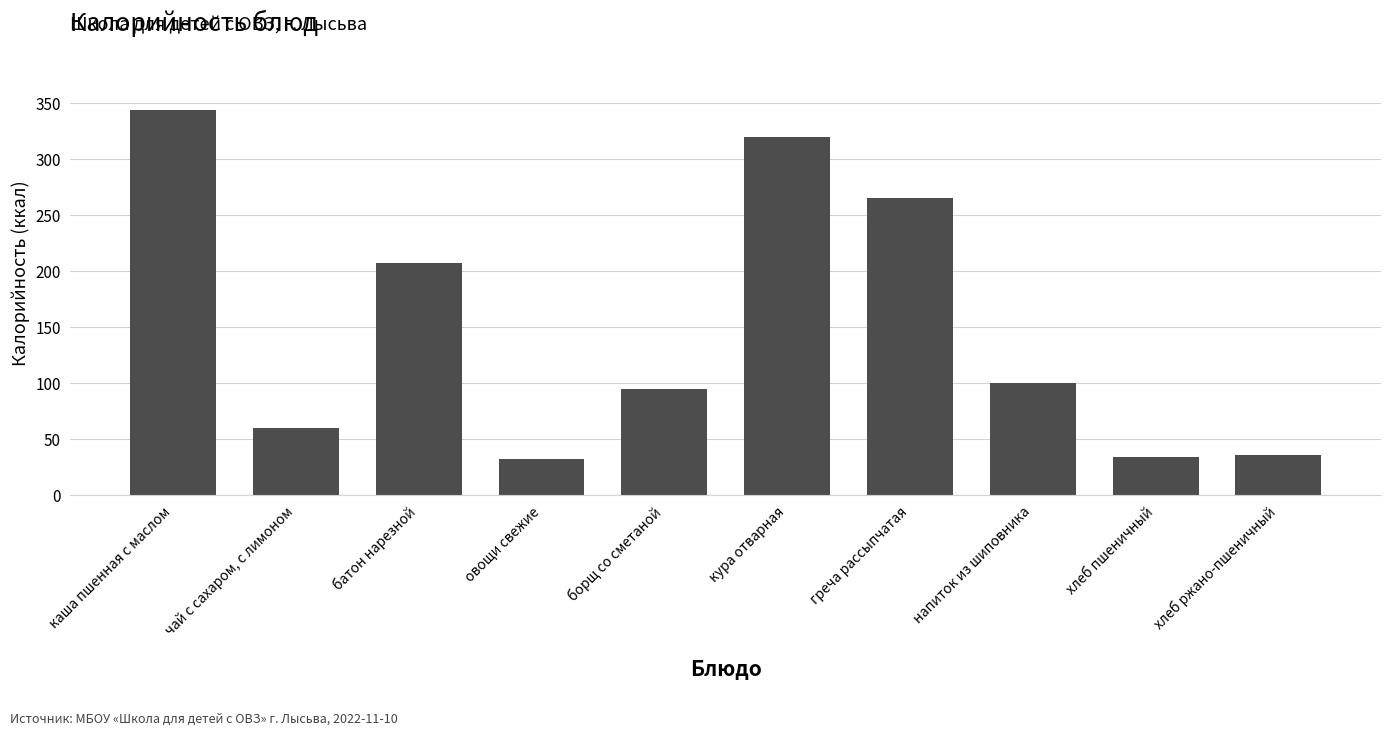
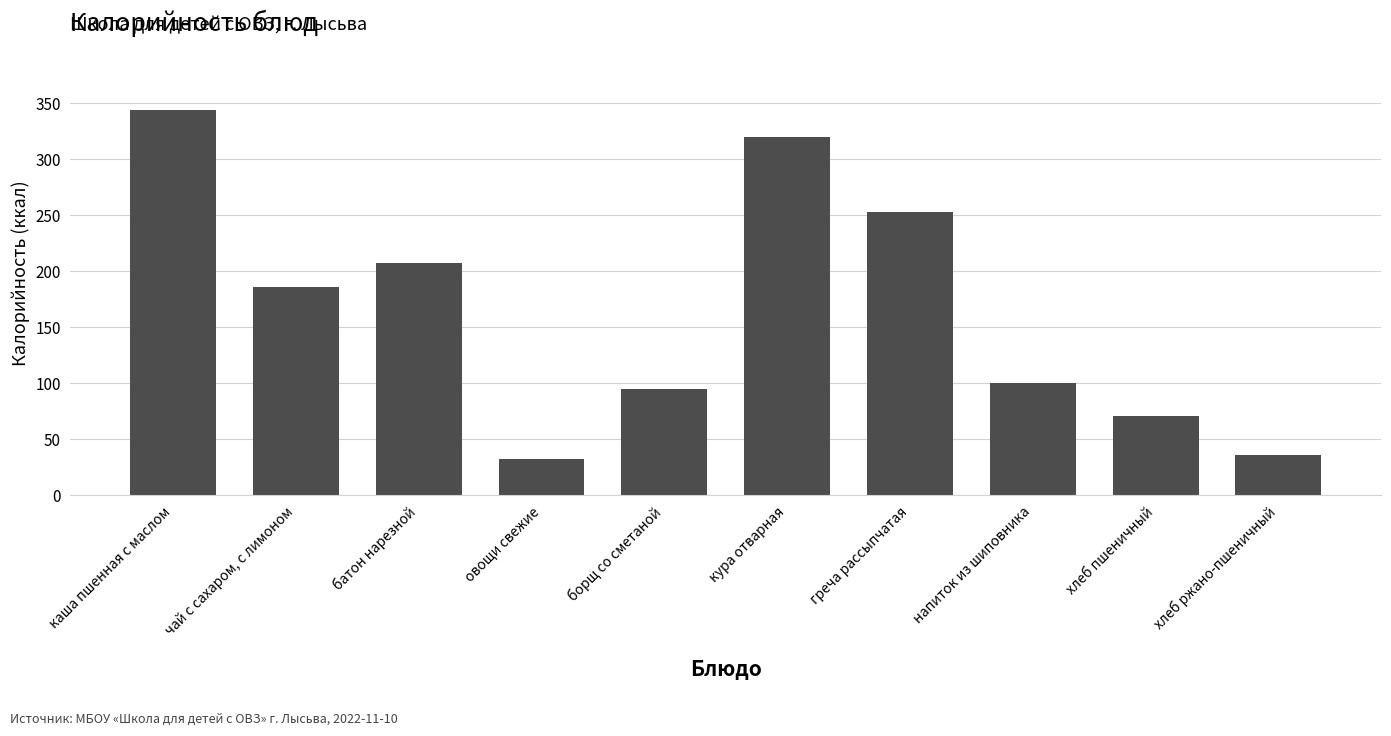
чай с сахаром, с лимоном: 60 -> 186
греча рассыпчатая: 265 -> 253
хлеб пшеничный: 34 -> 71
